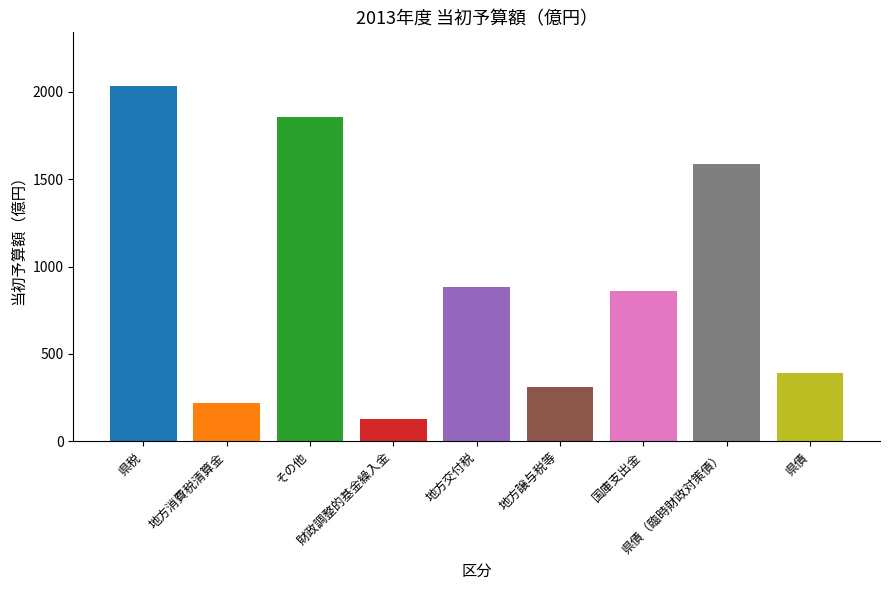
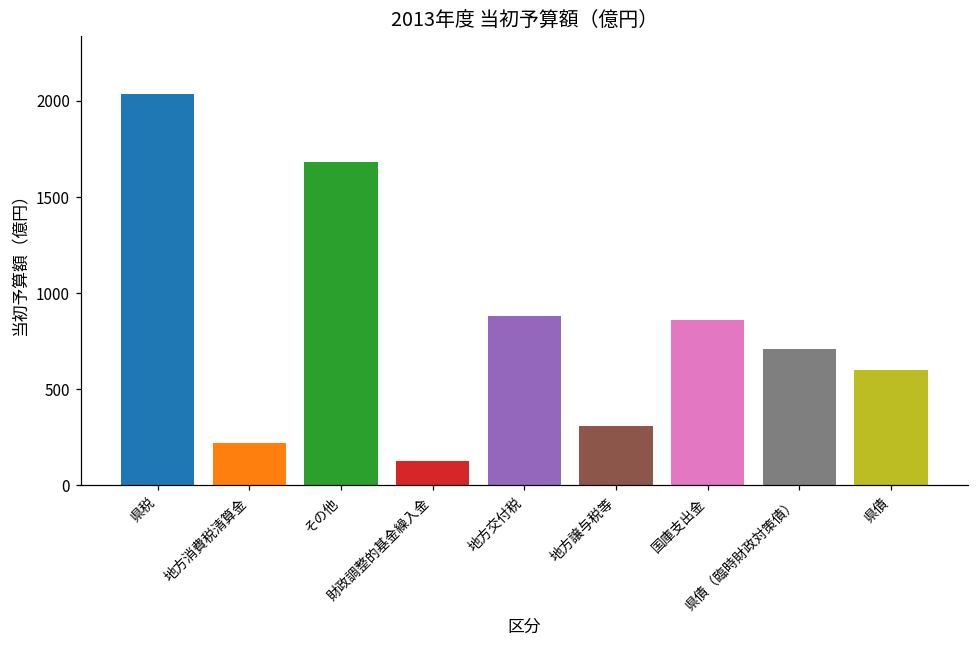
その他: 1860 -> 1680
県債（臨時財政対策債）: 1590 -> 710
県債: 390 -> 600
